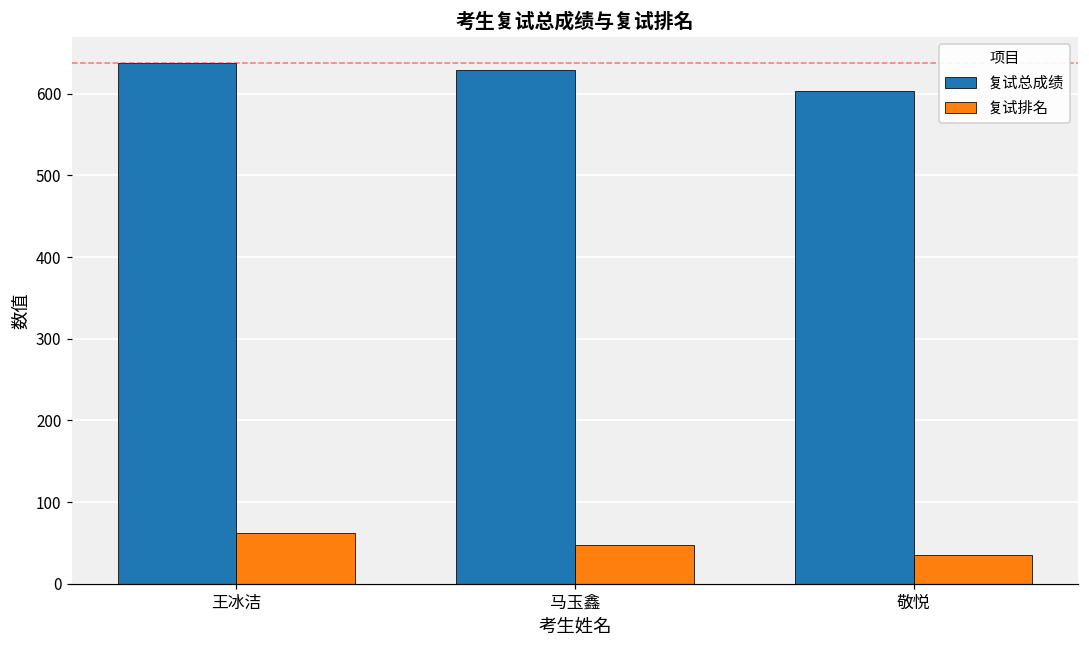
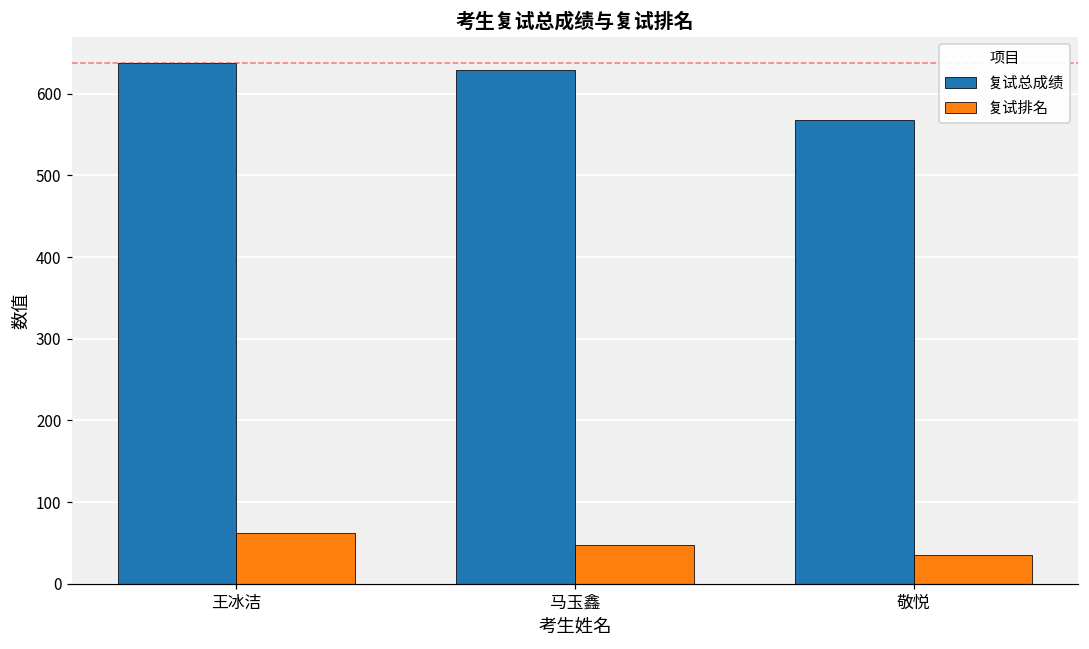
复试总成绩, 敬悦: 600 -> 570
